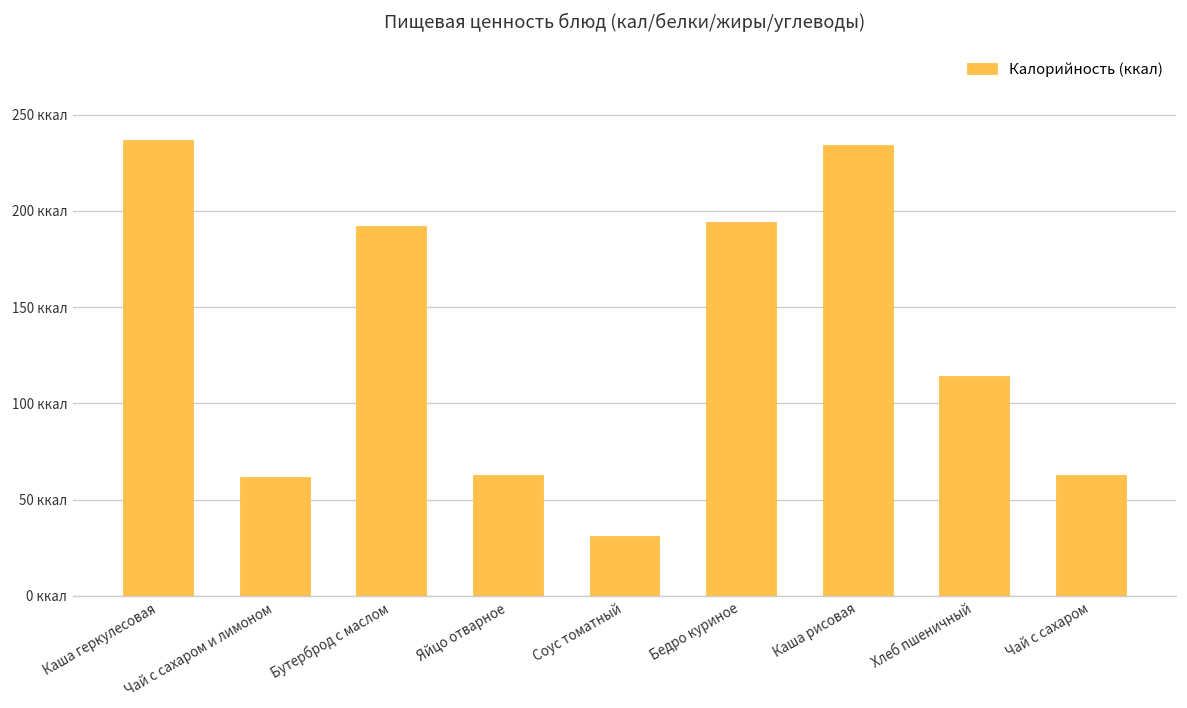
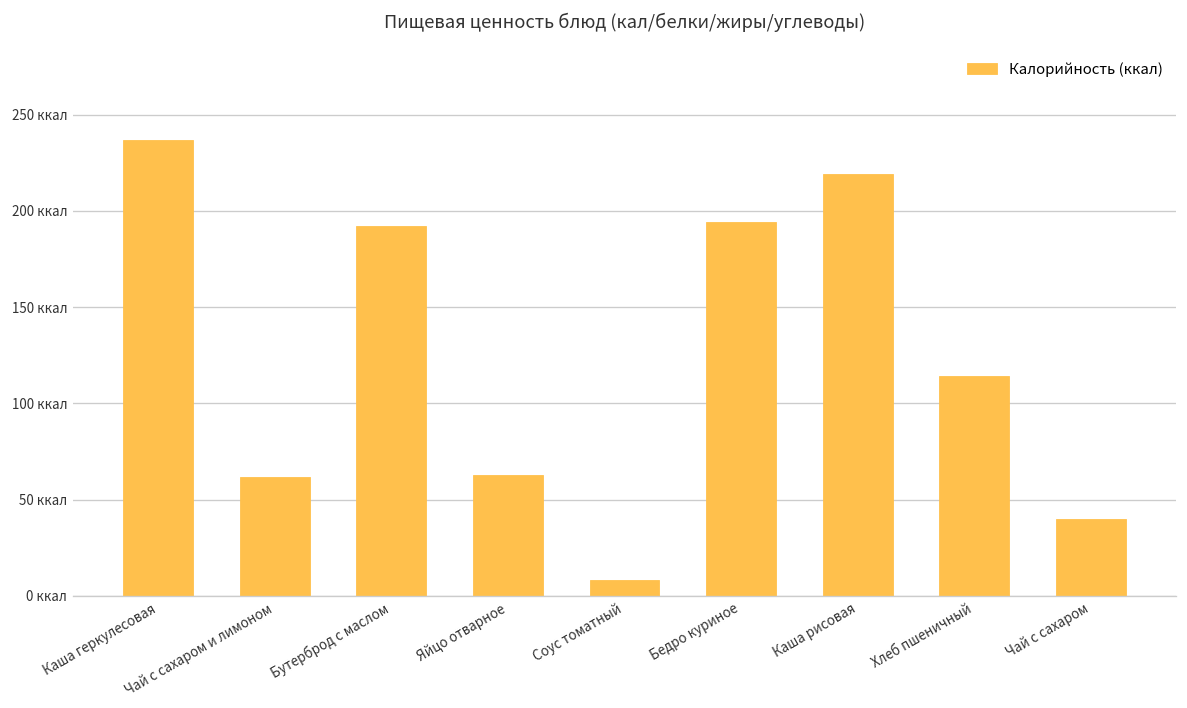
Соус томатный: 31 ккал -> 8 ккал
Каша рисовая: 234 ккал -> 219 ккал
Чай с сахаром: 63 ккал -> 40 ккал
